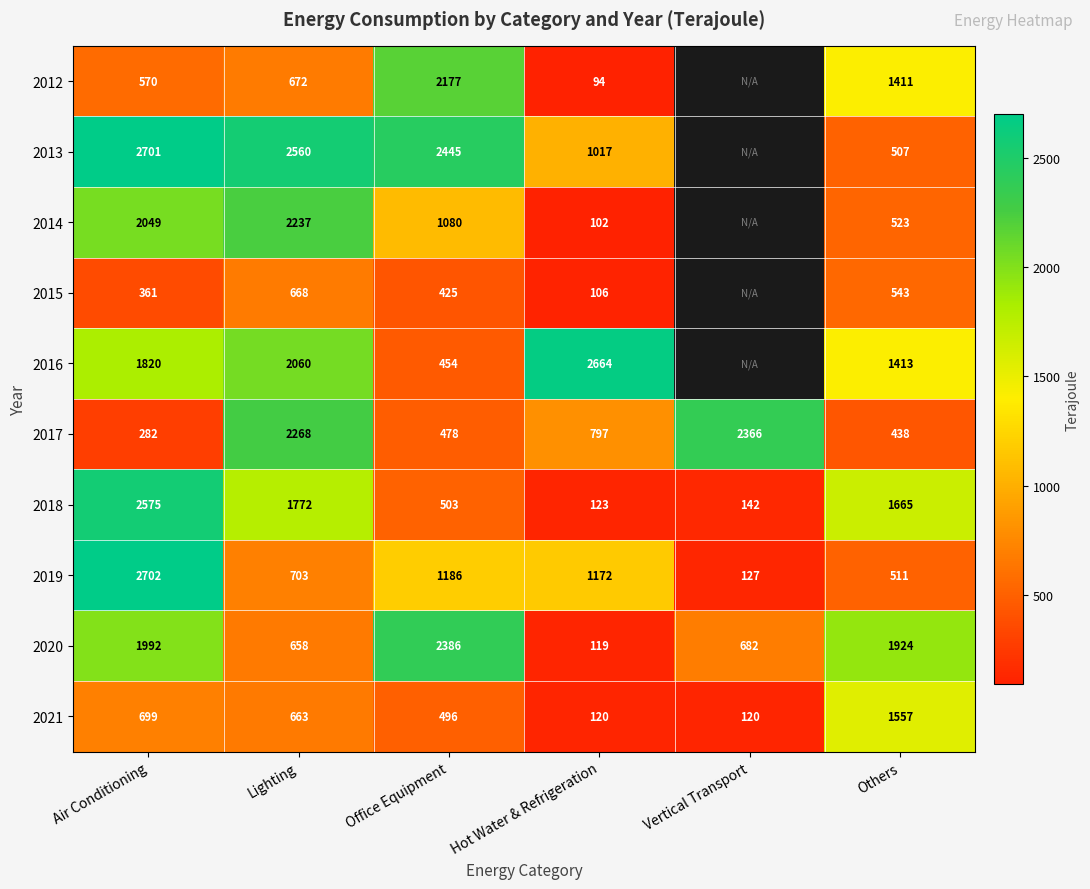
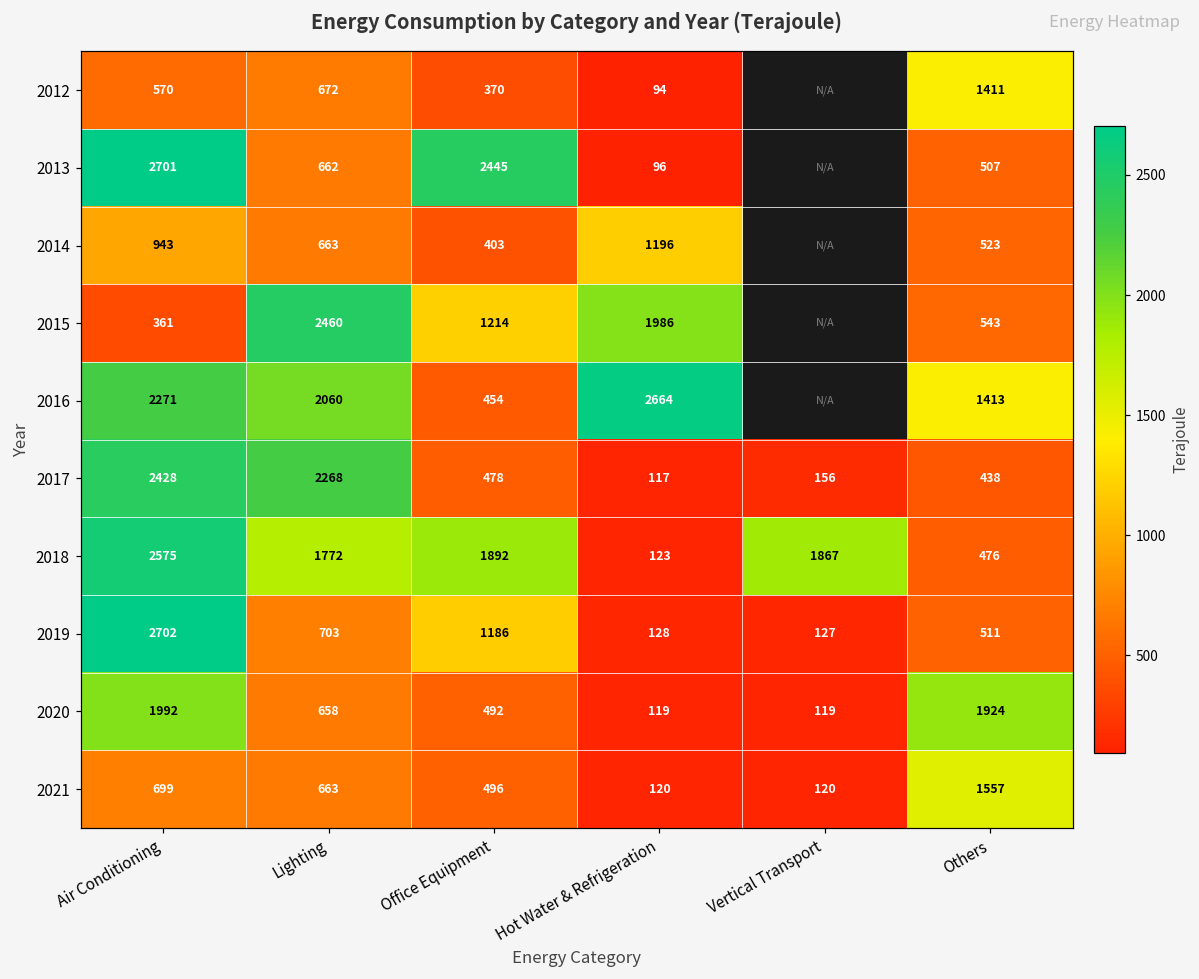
2012, Office Equipment: 2177 -> 370
2013, Lighting: 2560 -> 662
2013, Hot Water & Refrigeration: 1017 -> 96
2014, Air Conditioning: 2049 -> 943
2014, Lighting: 2237 -> 663
2014, Office Equipment: 1080 -> 403
2014, Hot Water & Refrigeration: 102 -> 1196
2015, Lighting: 668 -> 2460
2015, Office Equipment: 425 -> 1214
2015, Hot Water & Refrigeration: 106 -> 1986
2016, Air Conditioning: 1820 -> 2271
2017, Air Conditioning: 282 -> 2428
2017, Hot Water & Refrigeration: 797 -> 117
2017, Vertical Transport: 2366 -> 156
2018, Office Equipment: 503 -> 1892
2018, Vertical Transport: 142 -> 1867
2018, Others: 1665 -> 476
2019, Hot Water & Refrigeration: 1172 -> 128
2020, Office Equipment: 2386 -> 492
2020, Vertical Transport: 682 -> 119
